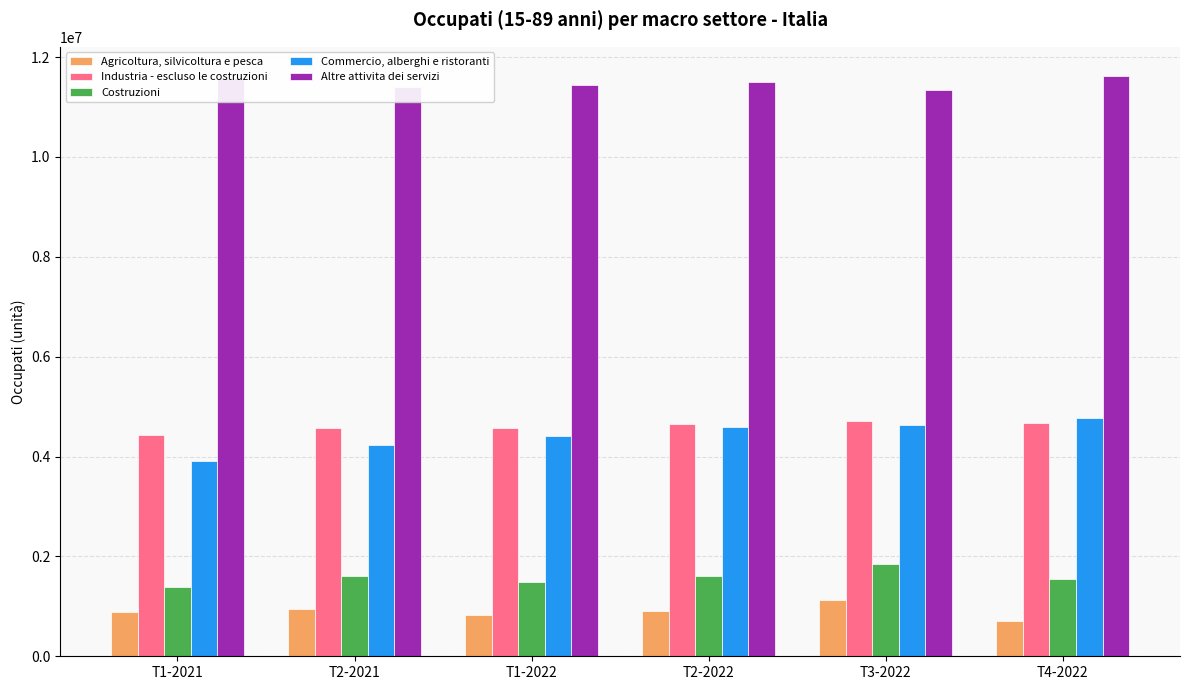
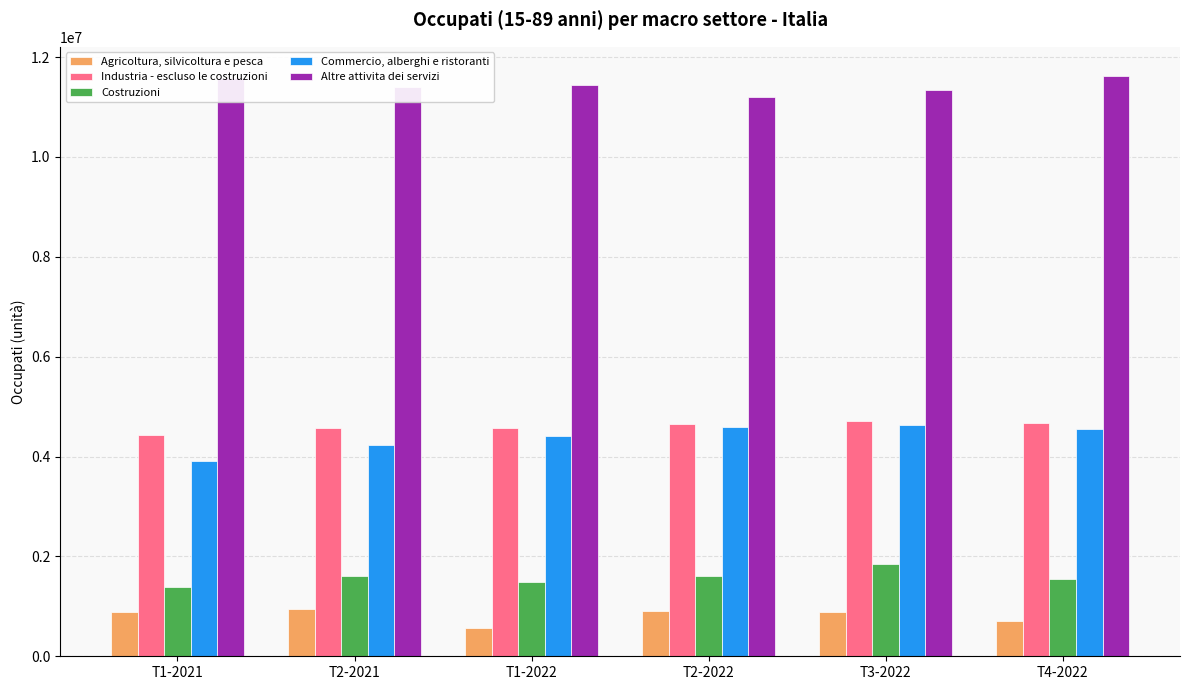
Agricoltura, silvicoltura e pesca, T1-2022: 800000 -> 600000
Altre attivita dei servizi, T2-2022: 11500000 -> 11200000
Agricoltura, silvicoltura e pesca, T3-2022: 1100000 -> 900000
Commercio, alberghi e ristoranti, T4-2022: 4800000 -> 4600000
